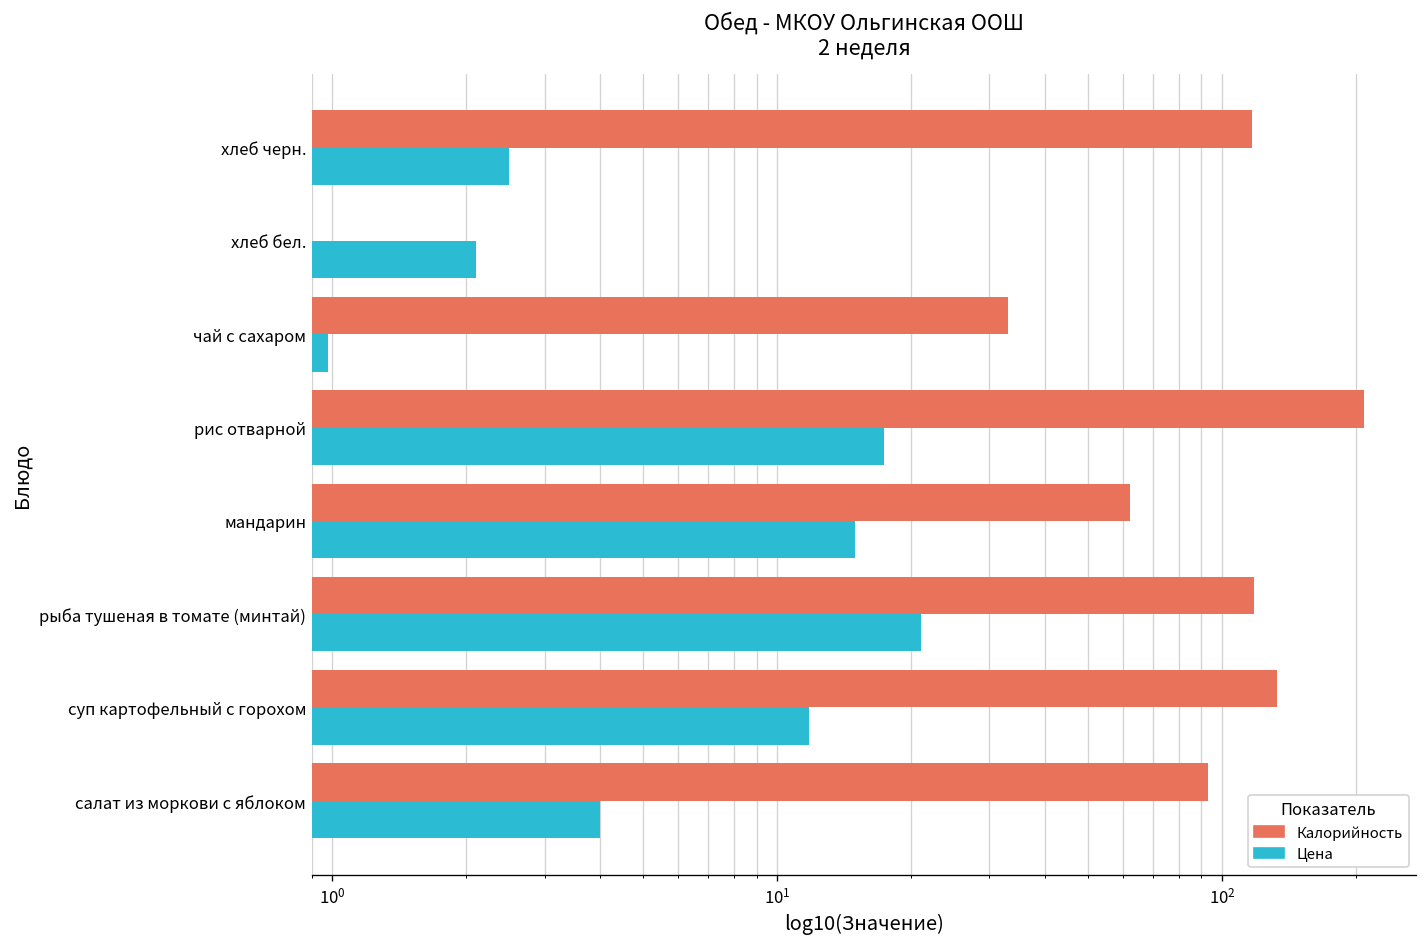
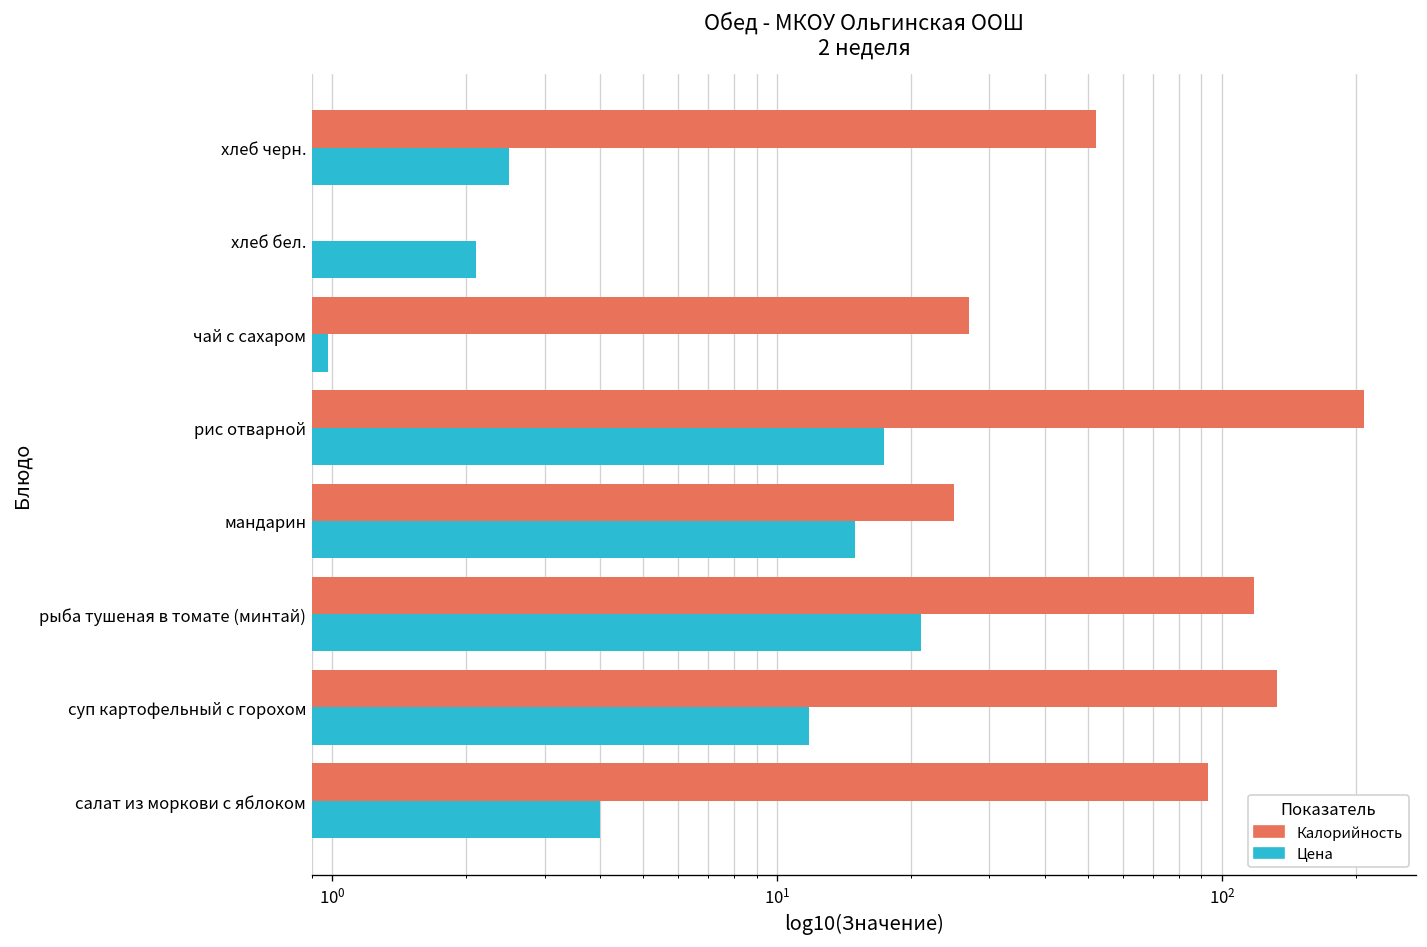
Калорийность, хлеб черн.: 117 -> 52
Калорийность, чай с сахаром: 33 -> 27
Калорийность, мандарин: 62 -> 25
